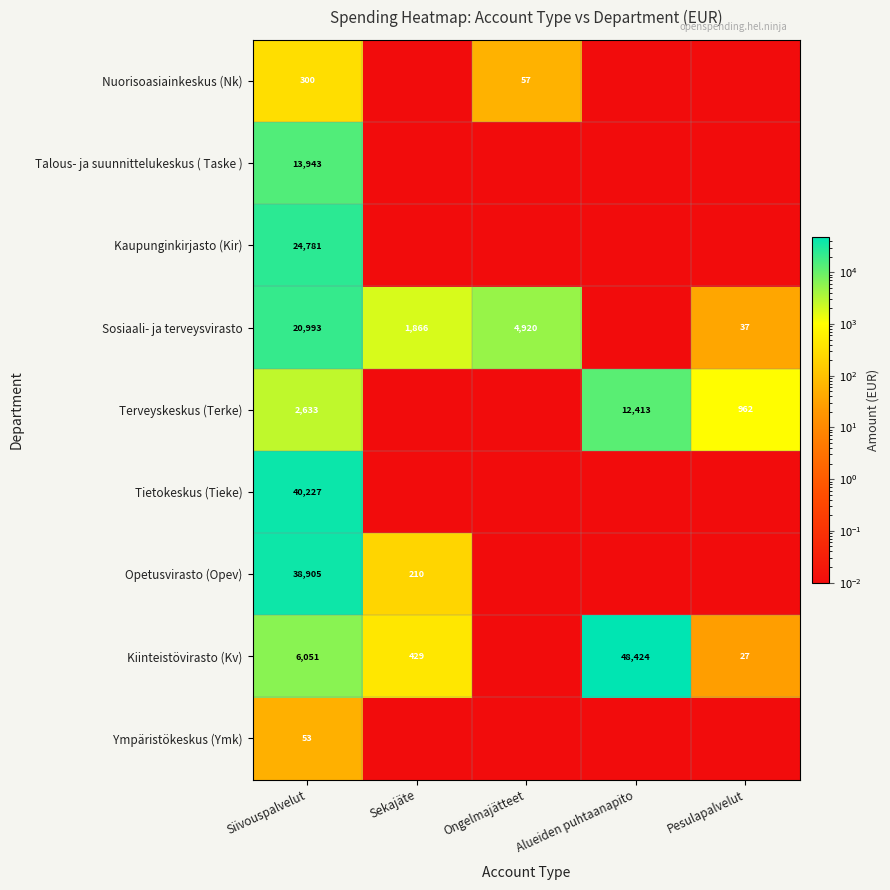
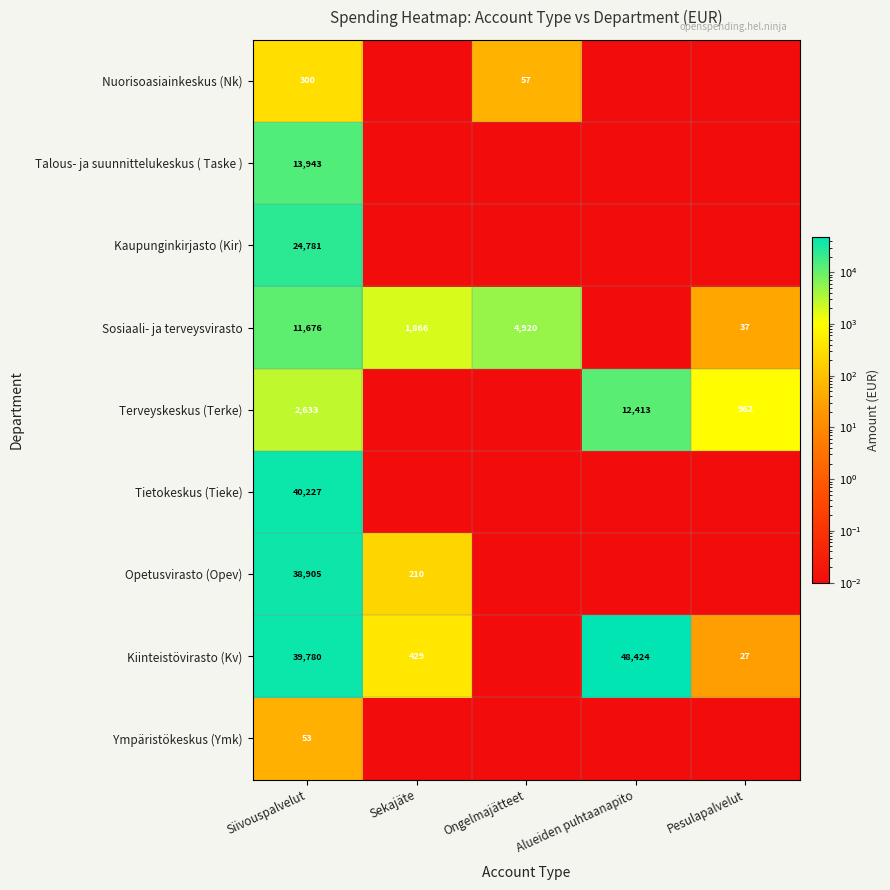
Sosiaali- ja terveysvirasto, Siivouspalvelut: 20,993 -> 11,676
Kiinteistövirasto (Kv), Siivouspalvelut: 6,051 -> 39,780
